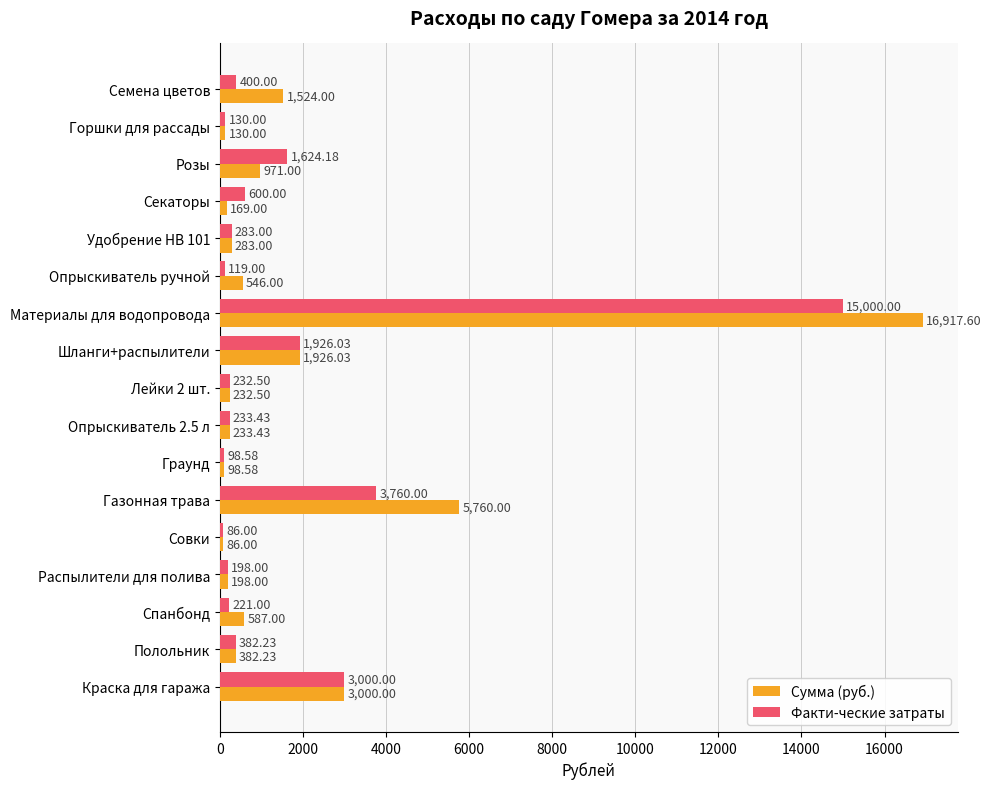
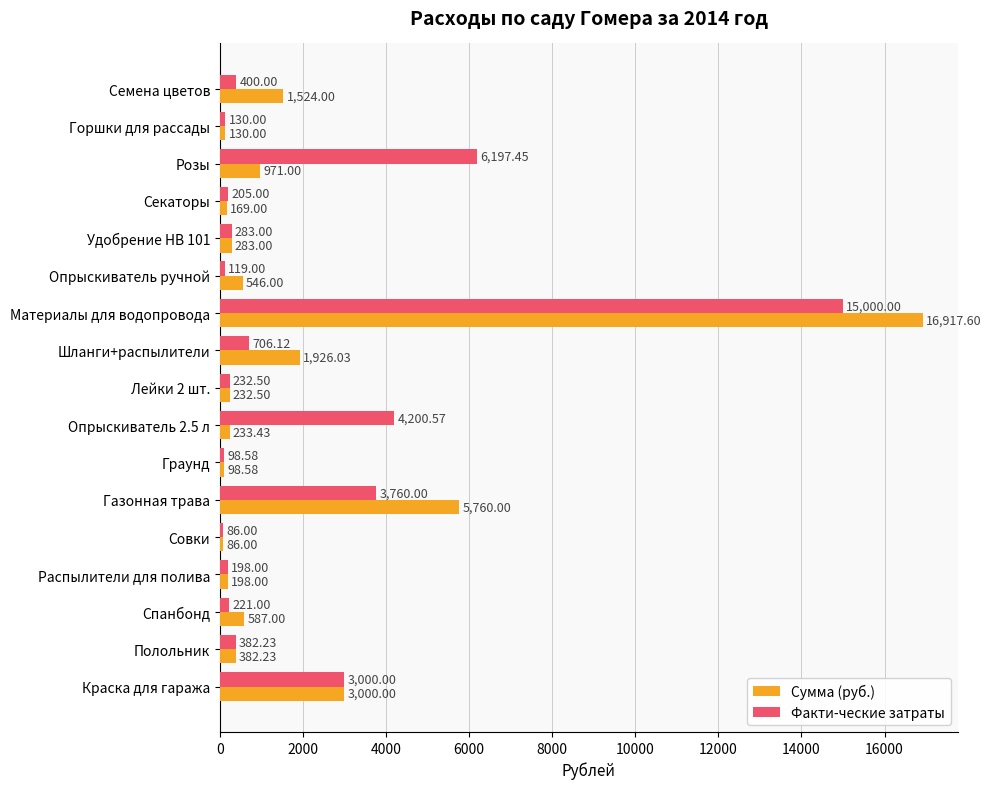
Факти-ческие затраты, Розы: 1,624.18 -> 6,197.45
Факти-ческие затраты, Секаторы: 600.00 -> 205.00
Факти-ческие затраты, Шланги+распылители: 1,926.03 -> 706.12
Факти-ческие затраты, Опрыскиватель 2.5 л: 233.43 -> 4,200.57
